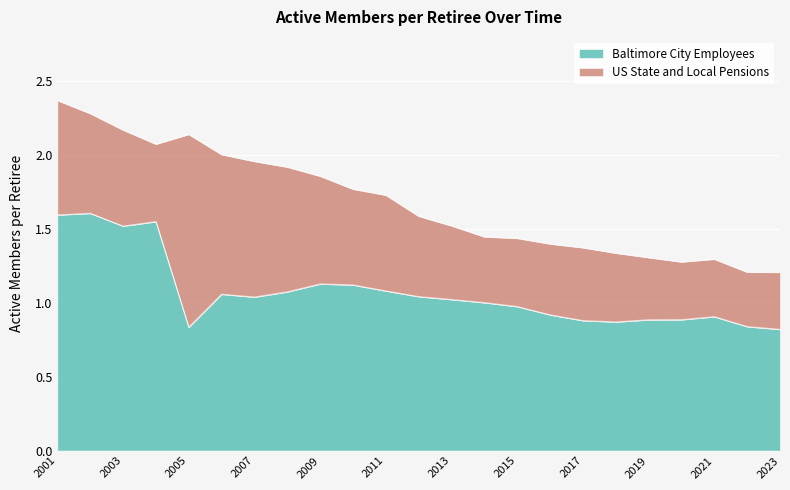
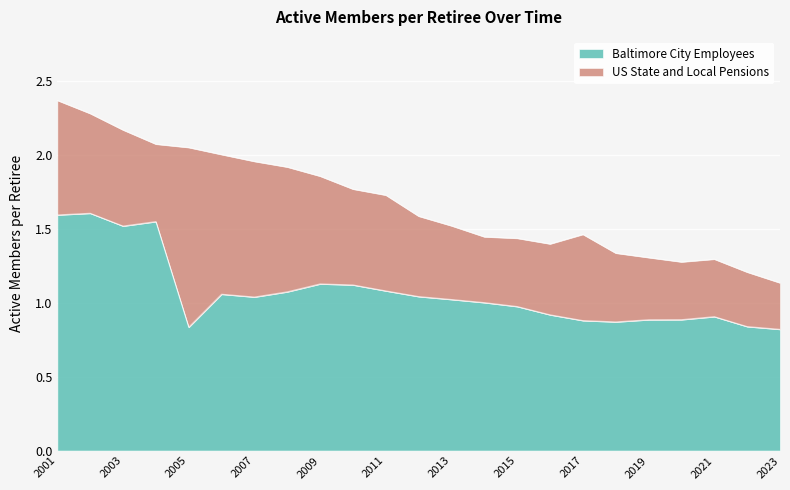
US State and Local Pensions, 2005: 2.14 -> 2.05
US State and Local Pensions, 2017: 1.37 -> 1.46
US State and Local Pensions, 2023: 1.21 -> 1.13
